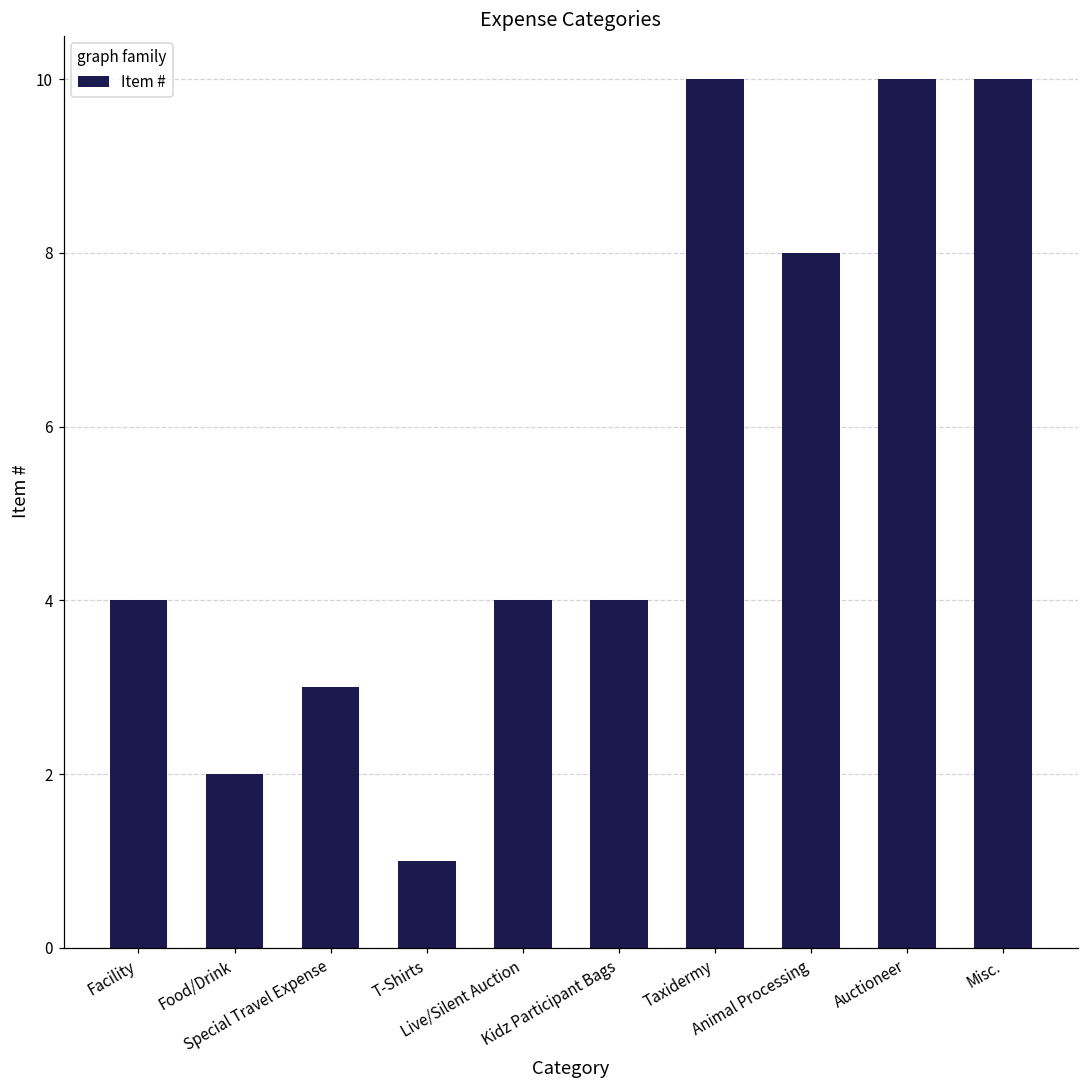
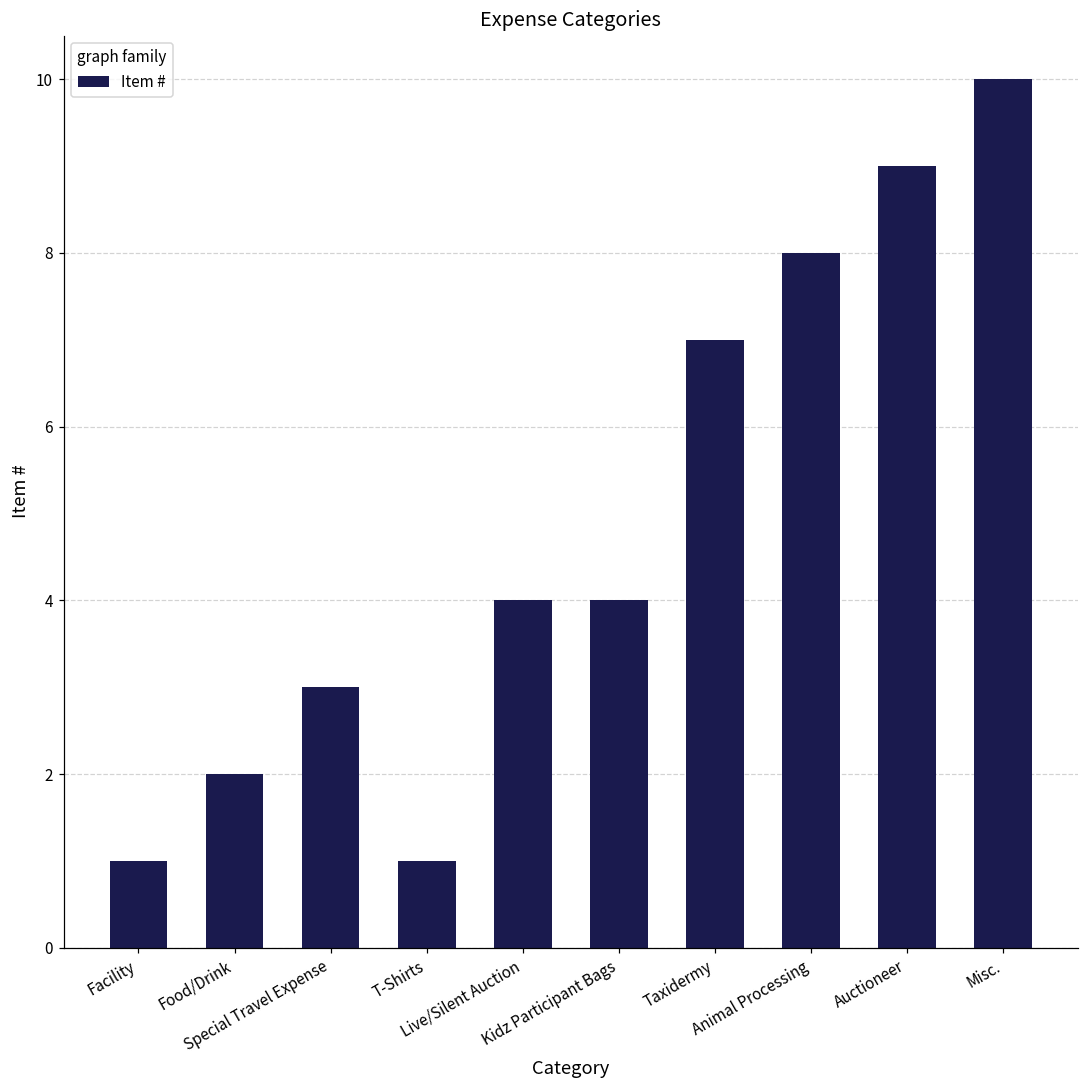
Facility: 4 -> 1
Taxidermy: 10 -> 7
Auctioneer: 10 -> 9
